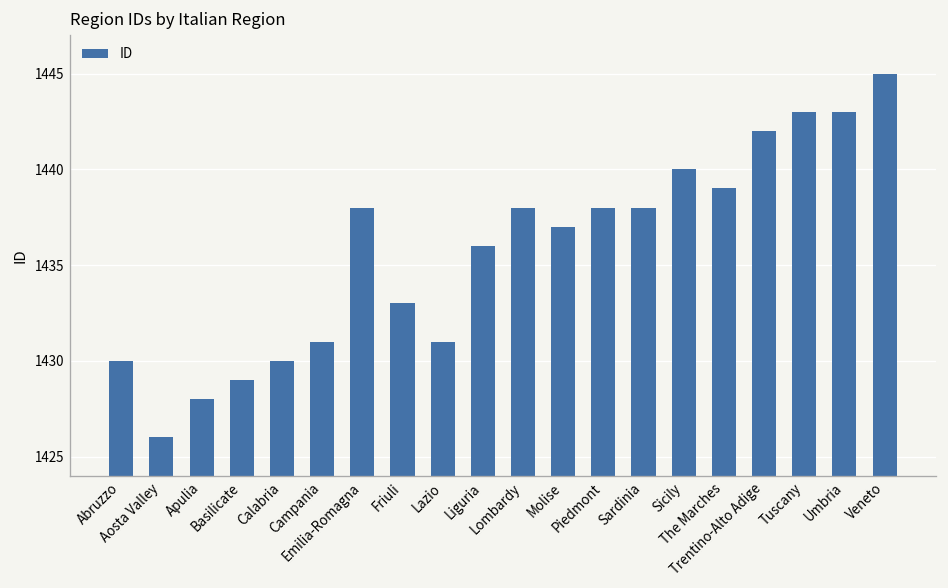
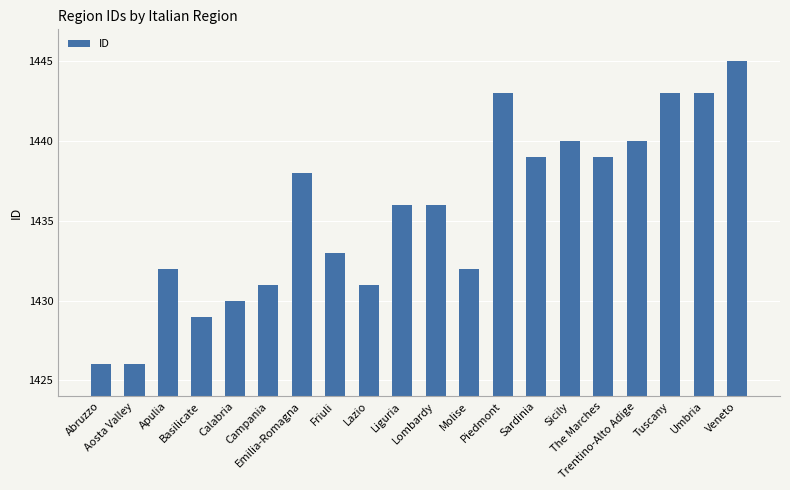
Abruzzo: 1430 -> 1426
Apulia: 1428 -> 1432
Lombardy: 1438 -> 1436
Molise: 1437 -> 1432
Piedmont: 1438 -> 1443
Sardinia: 1438 -> 1439
Trentino-Alto Adige: 1442 -> 1440
